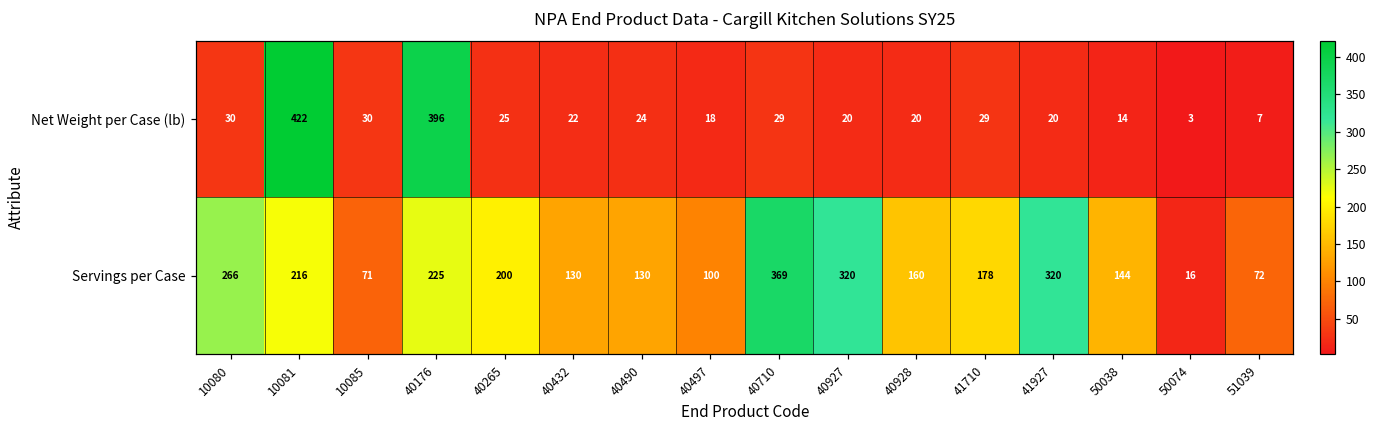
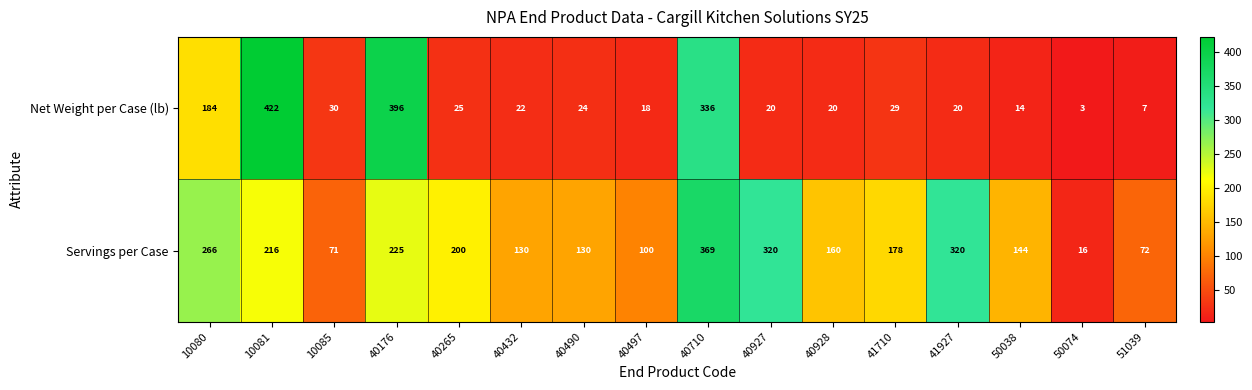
Net Weight per Case (lb), 10080: 30 -> 184
Net Weight per Case (lb), 40710: 29 -> 336
